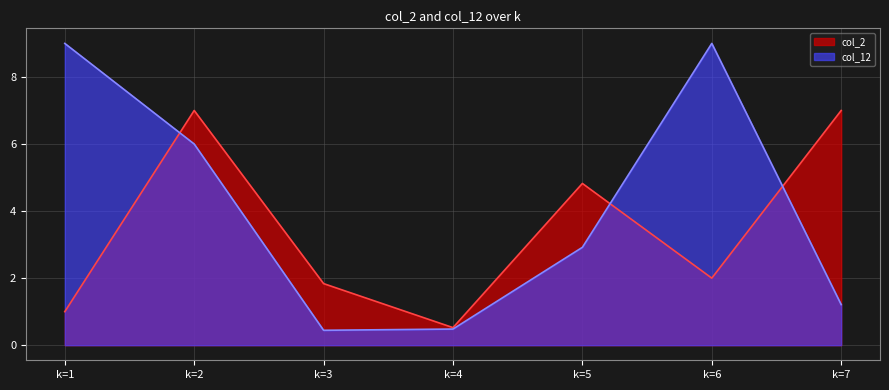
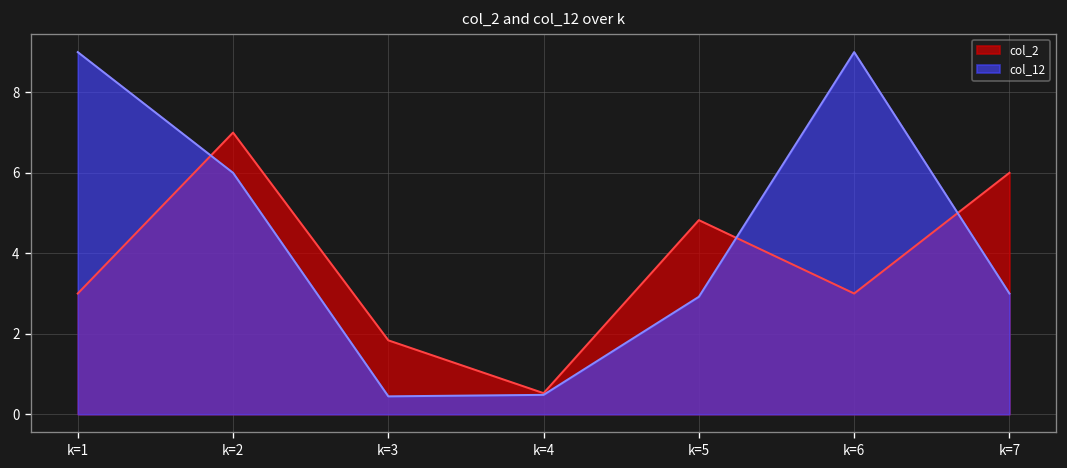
col_2, k=1: 1 -> 3
col_2, k=6: 2 -> 3
col_2, k=7: 7 -> 6
col_12, k=7: 1.2 -> 3.0
